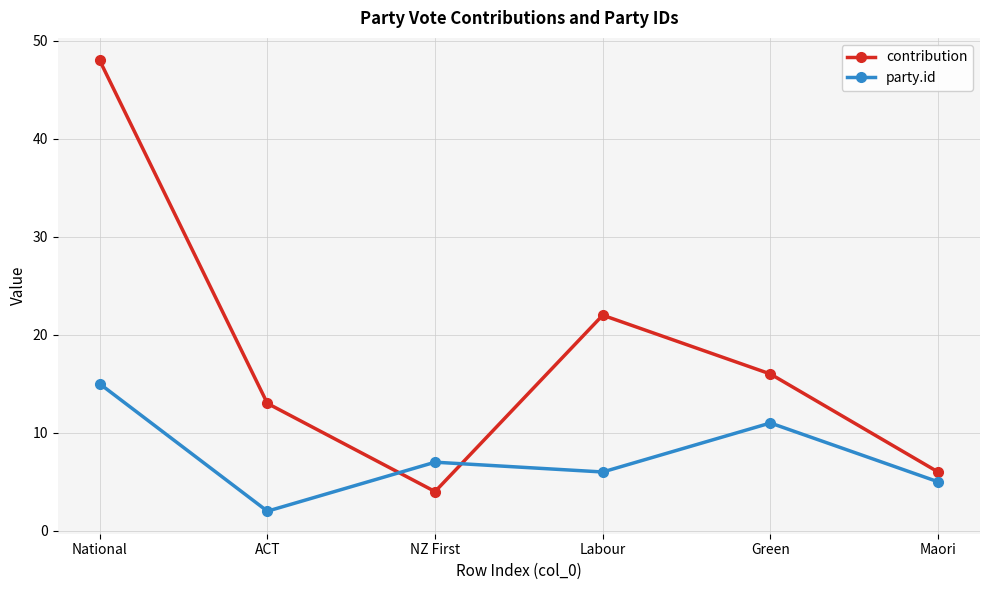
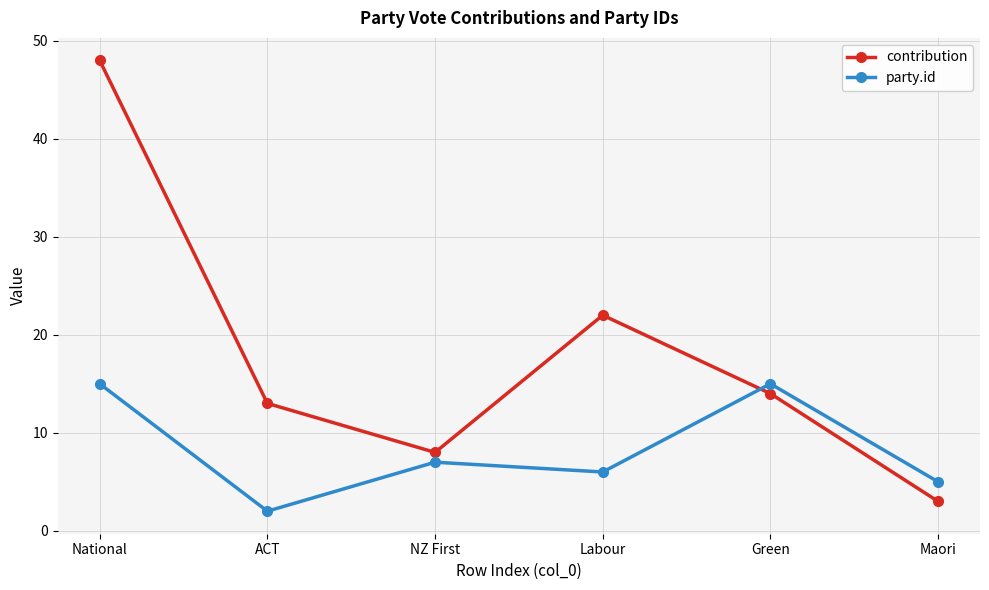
contribution, NZ First: 4 -> 8
contribution, Green: 16 -> 14
party.id, Green: 11 -> 15
contribution, Maori: 6 -> 3
